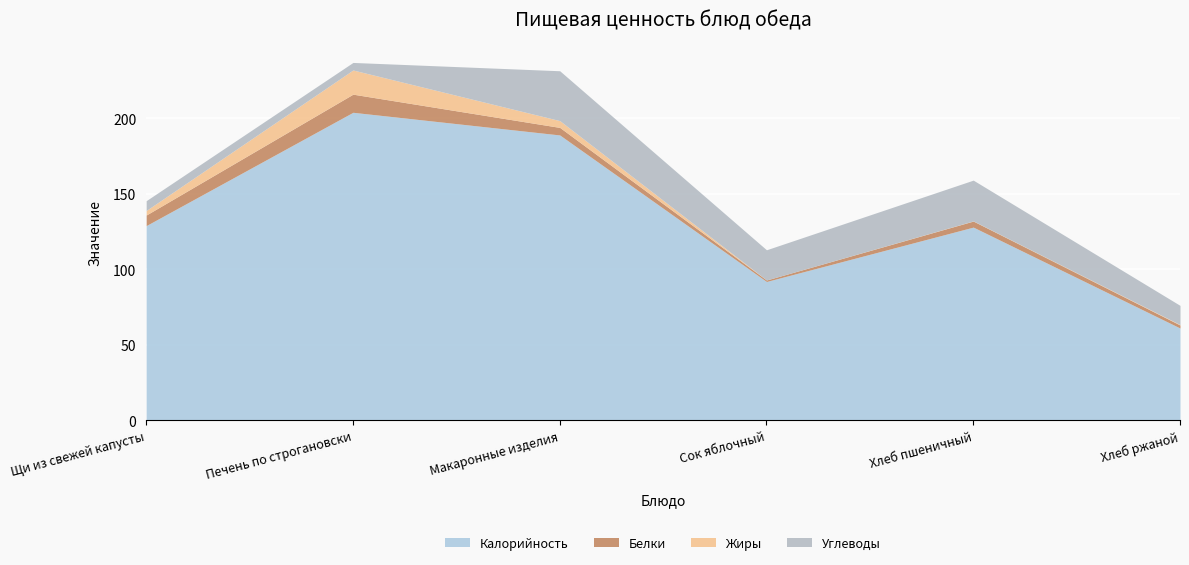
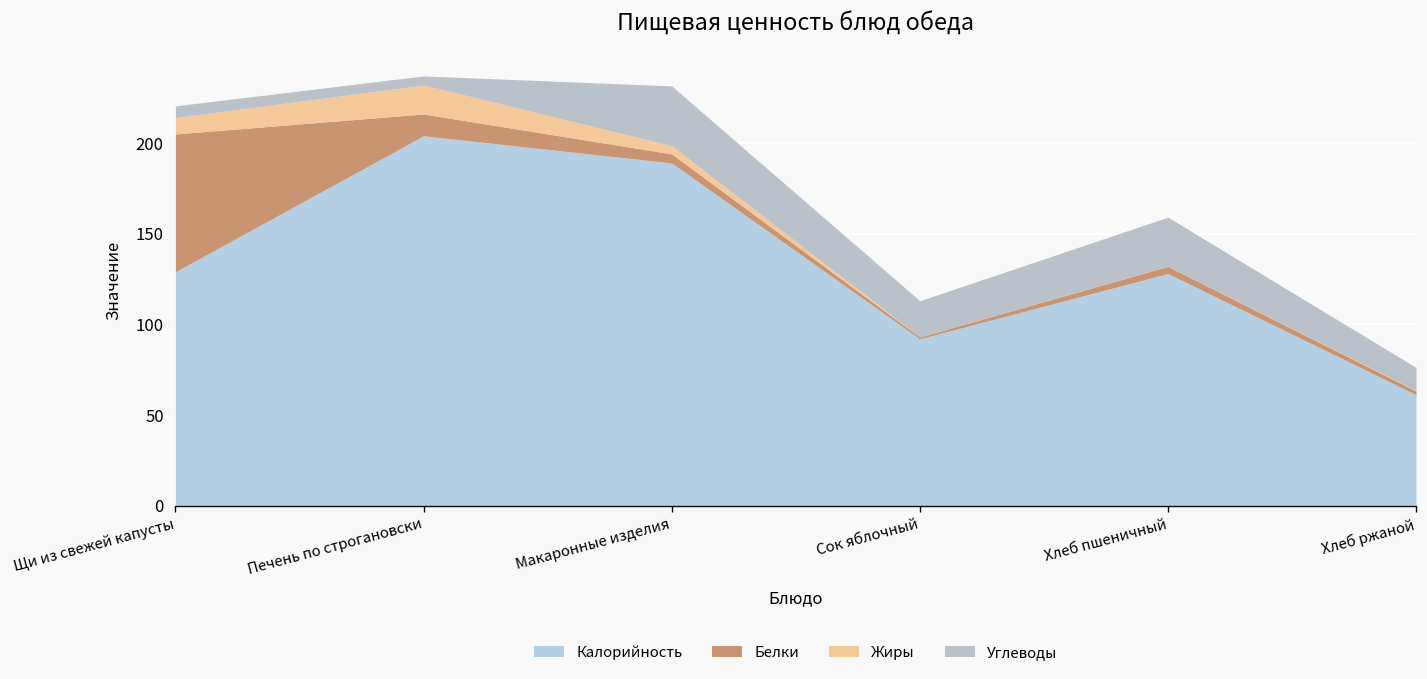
Белки, Щи из свежей капусты: 7 -> 76
Жиры, Щи из свежей капусты: 3 -> 9
